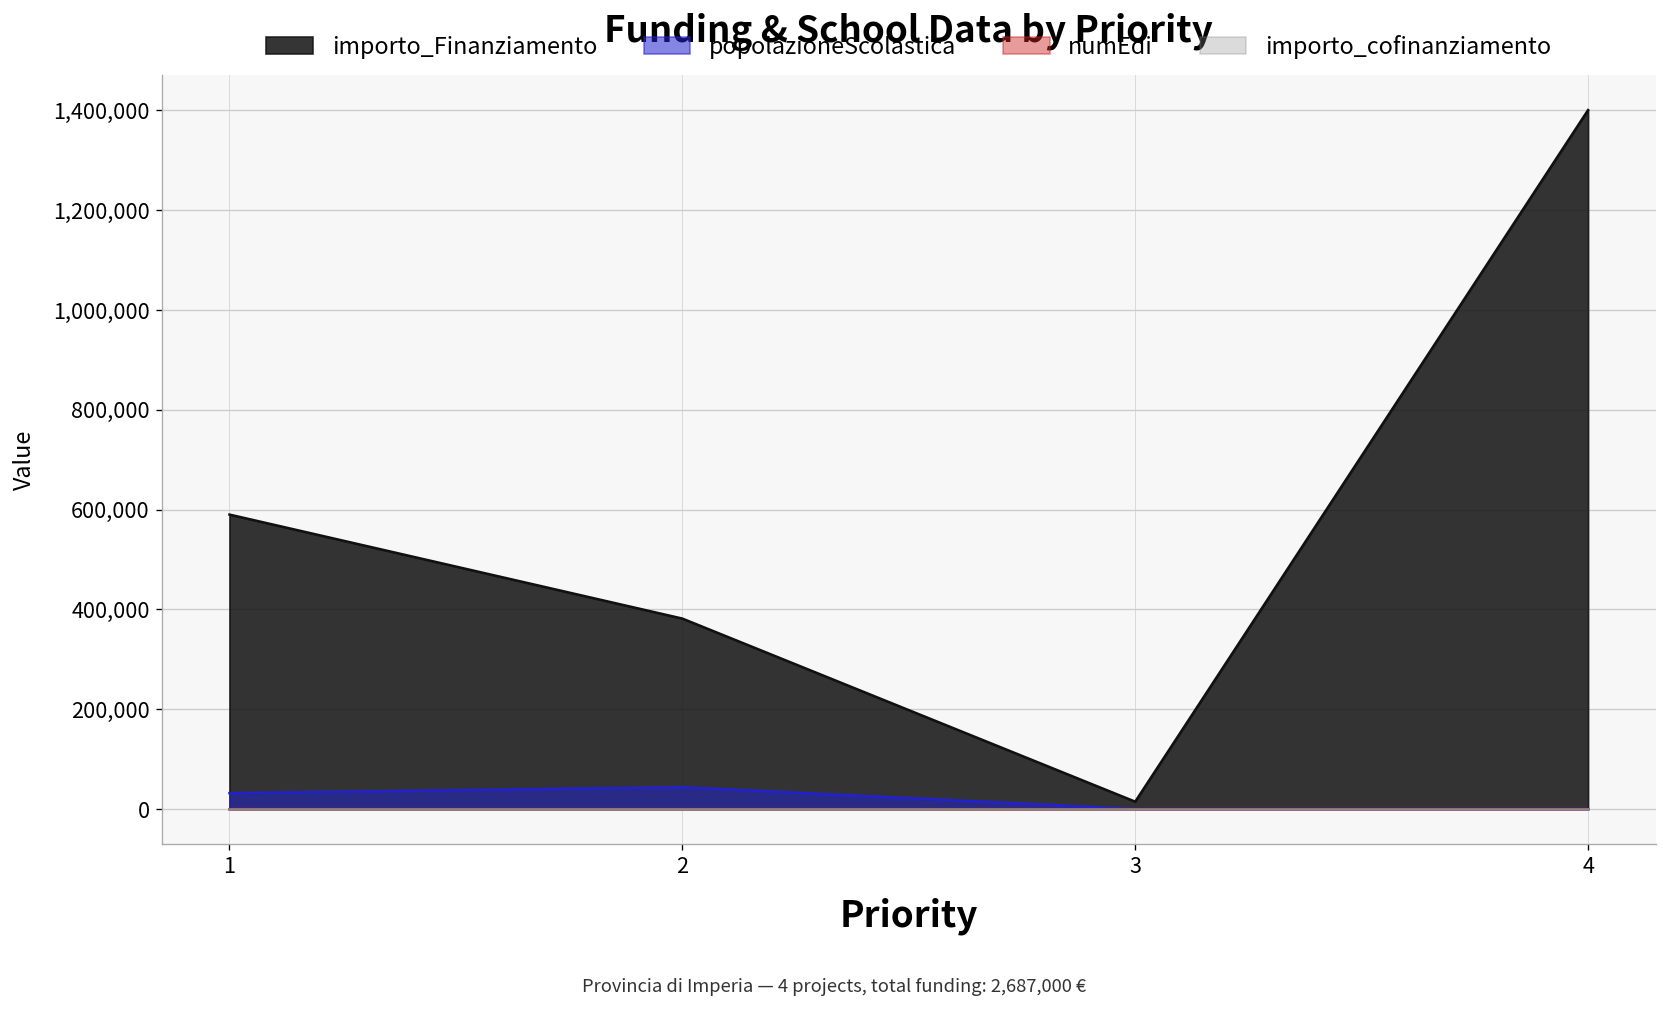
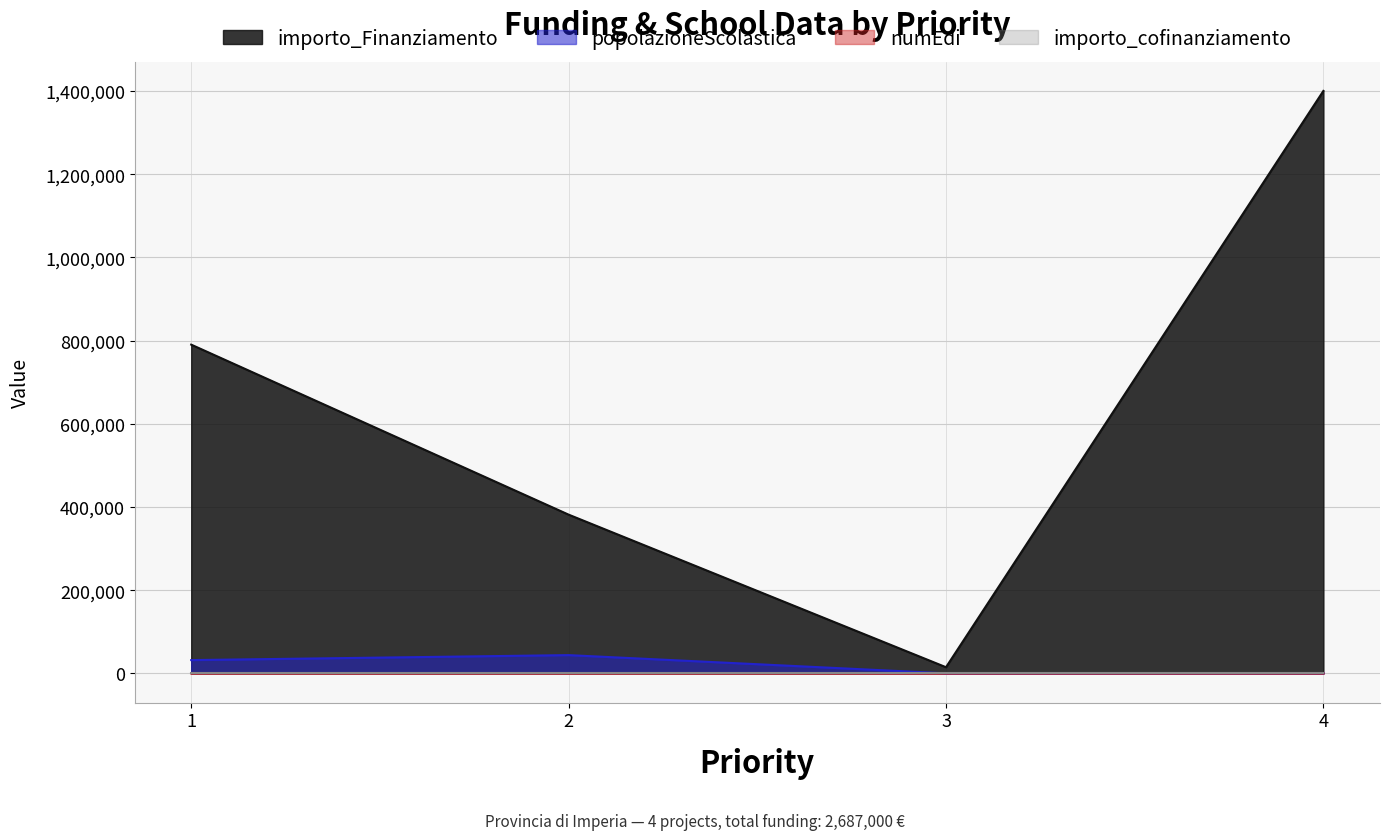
importo_Finanziamento, 1: 590,000 -> 790,000
